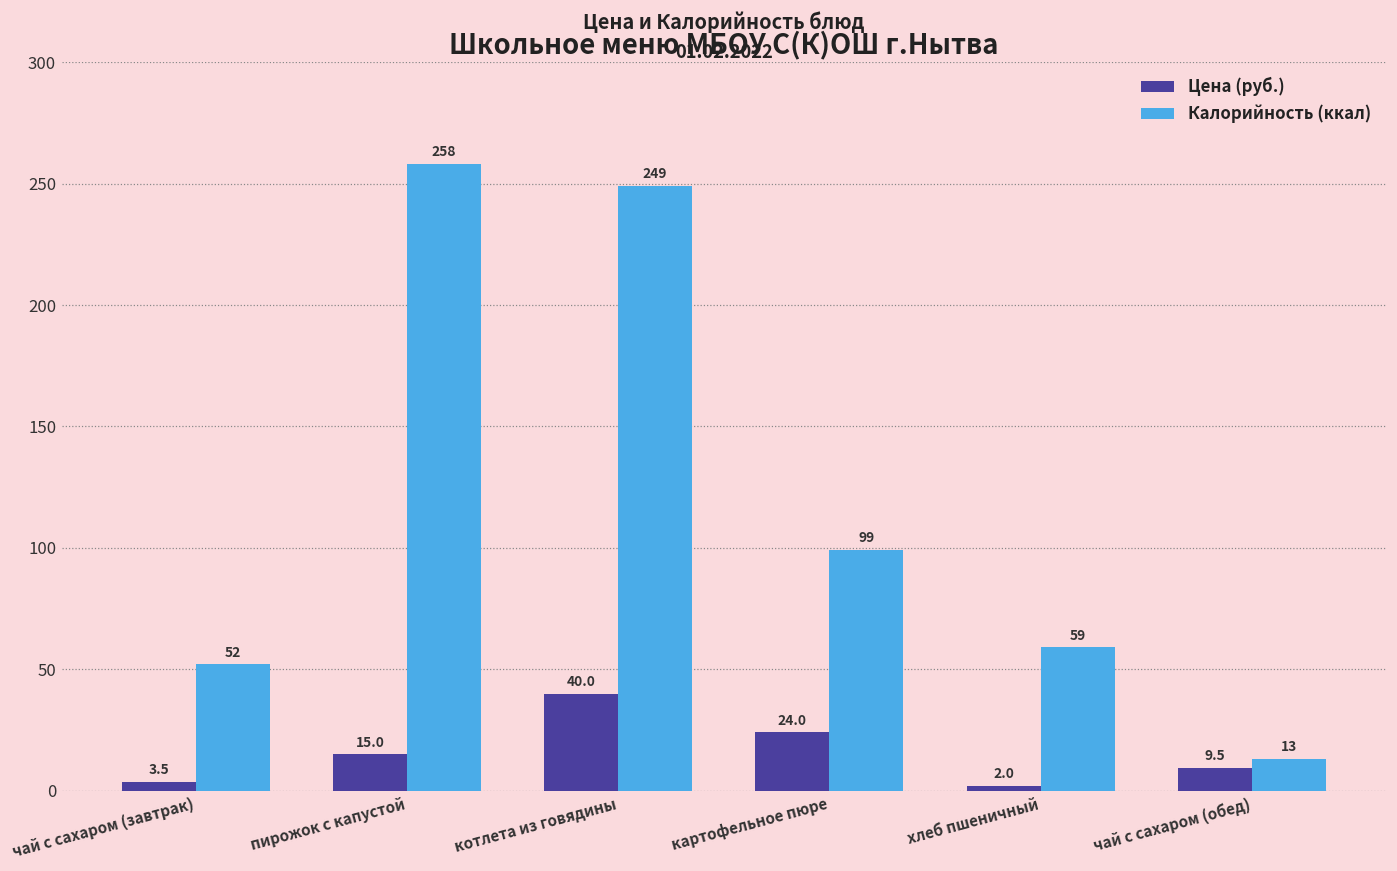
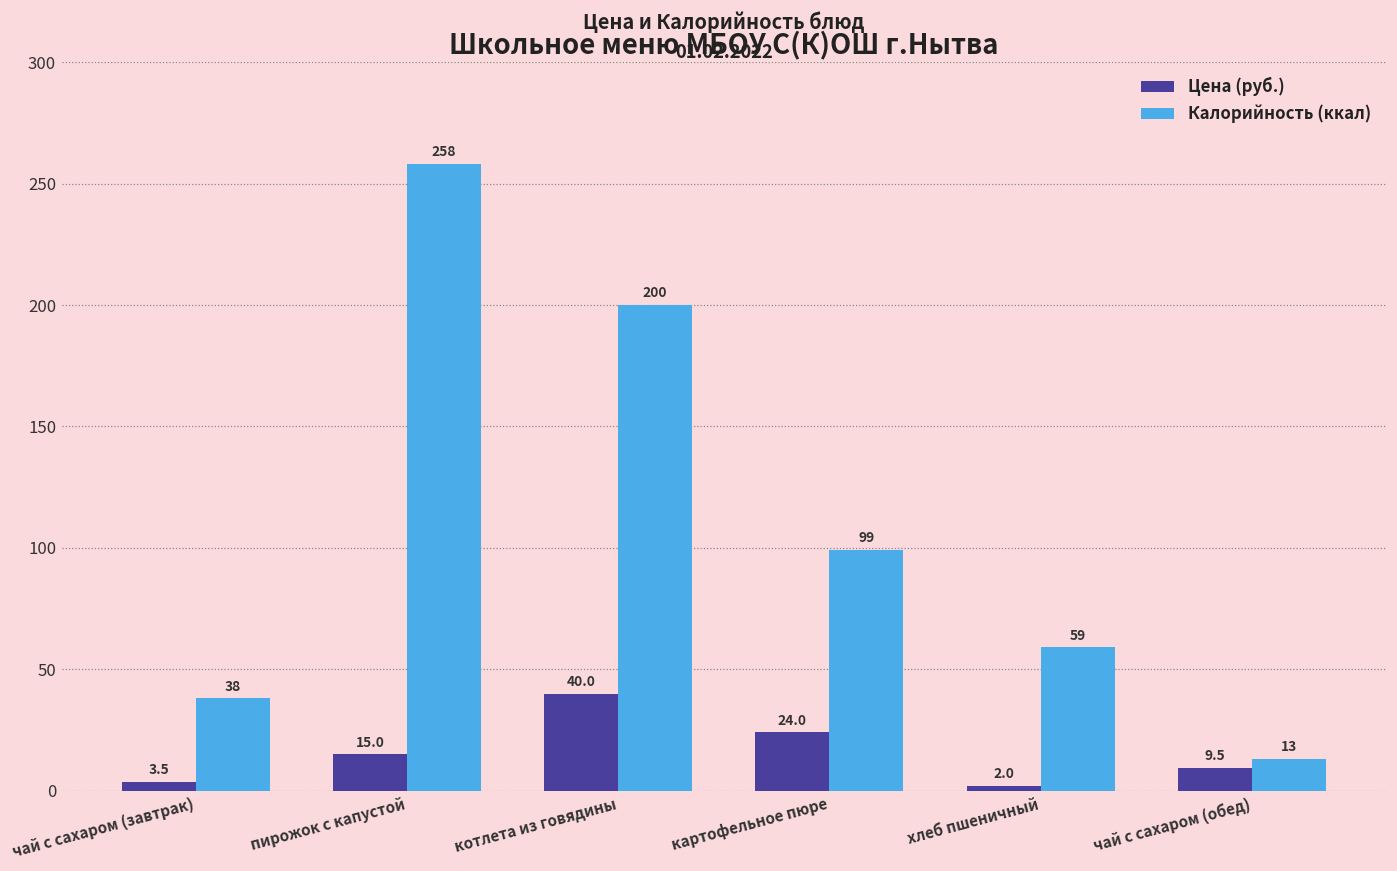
Калорийность (ккал), чай с сахаром (завтрак): 52 -> 38
Калорийность (ккал), котлета из говядины: 249 -> 200
